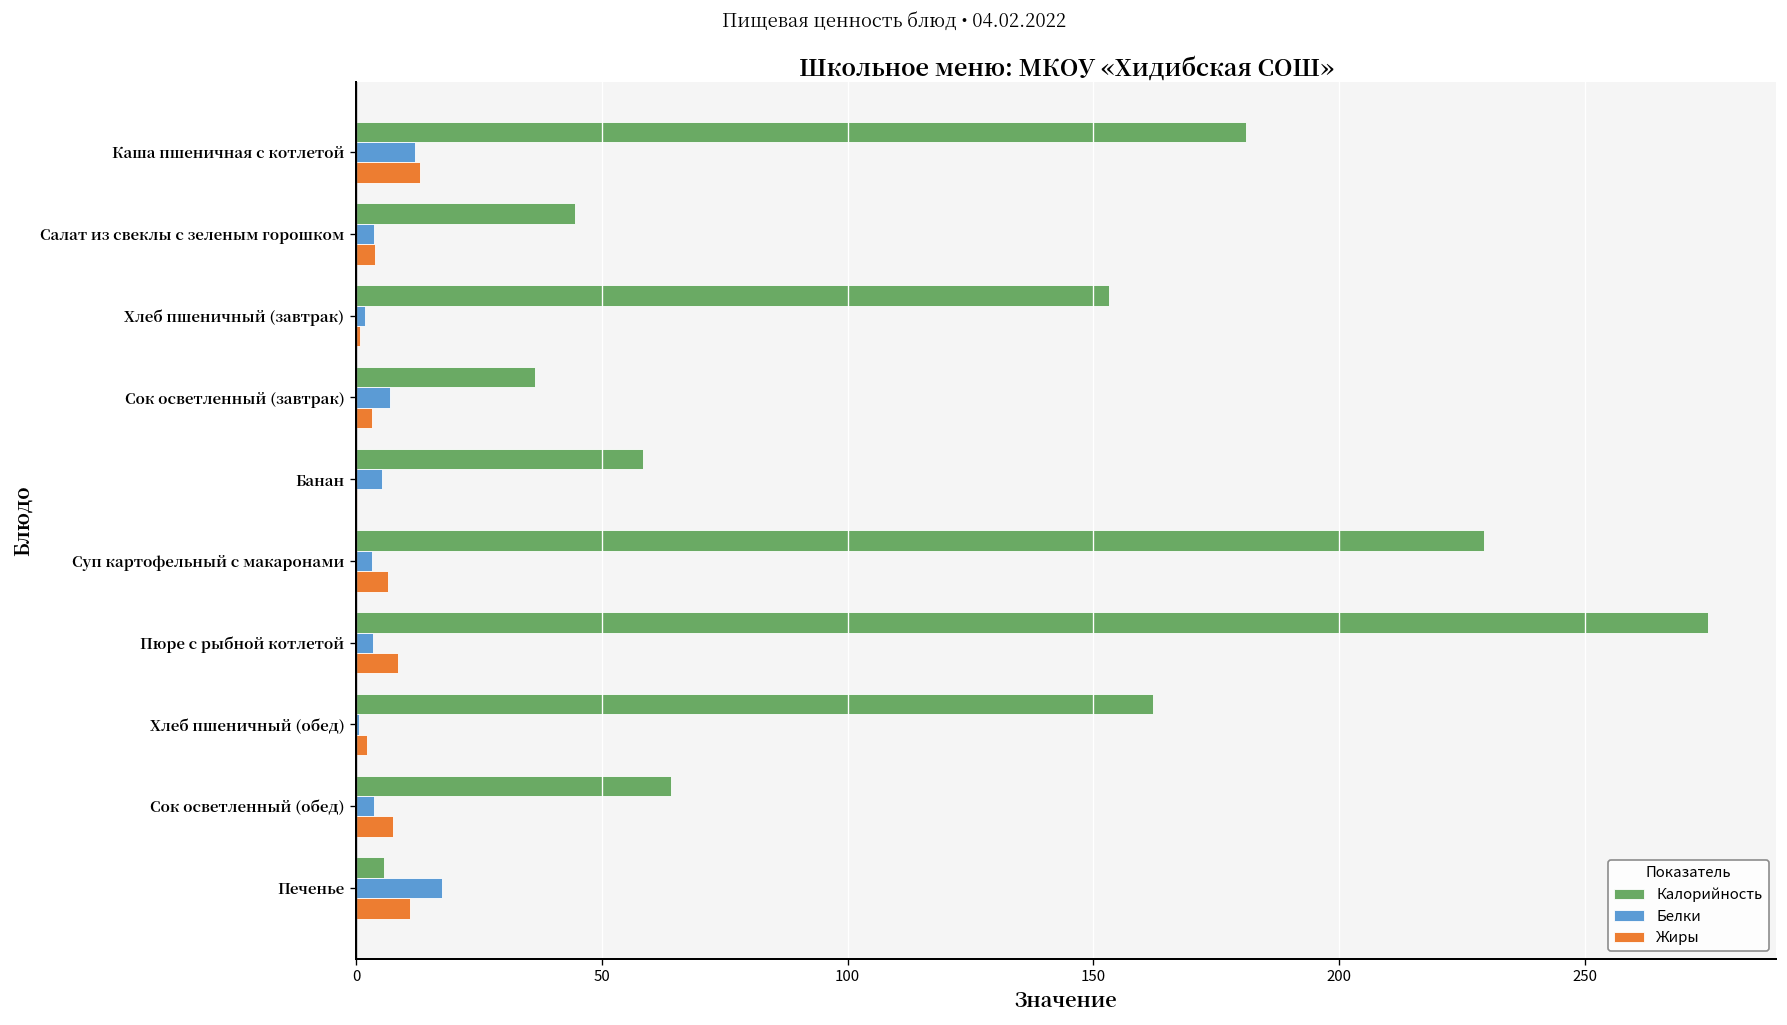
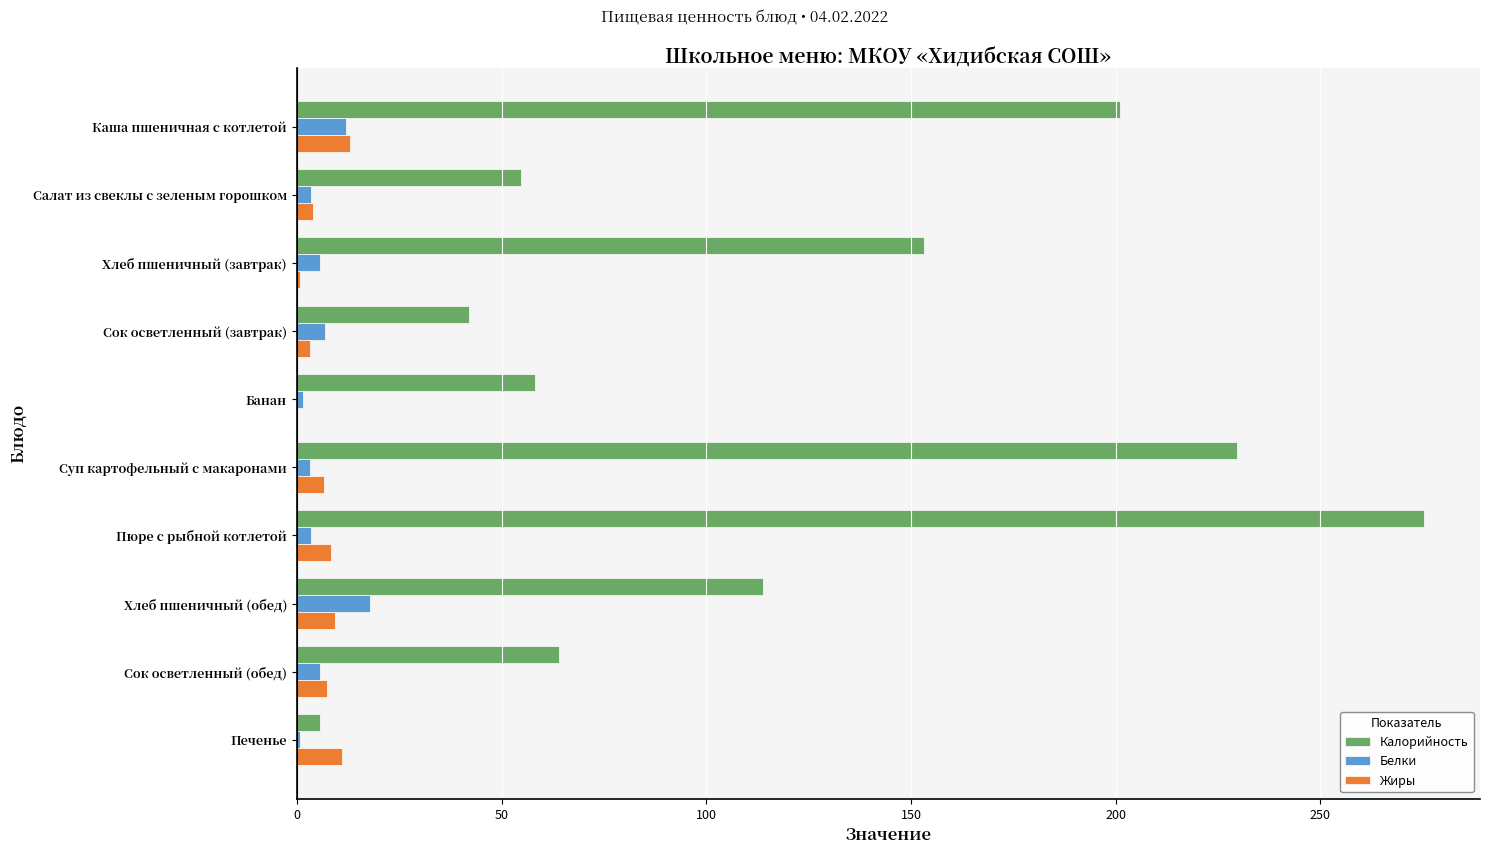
Калорийность, Каша пшеничная с котлетой: 181 -> 201
Калорийность, Салат из свеклы с зеленым горошком: 45 -> 55
Белки, Хлеб пшеничный (завтрак): 2 -> 6
Калорийность, Сок осветленный (завтрак): 36 -> 42
Белки, Банан: 5 -> 2
Калорийность, Хлеб пшеничный (обед): 162 -> 114
Белки, Хлеб пшеничный (обед): 1 -> 18
Жиры, Хлеб пшеничный (обед): 2 -> 9
Белки, Сок осветленный (обед): 4 -> 6
Белки, Печенье: 17 -> 1
